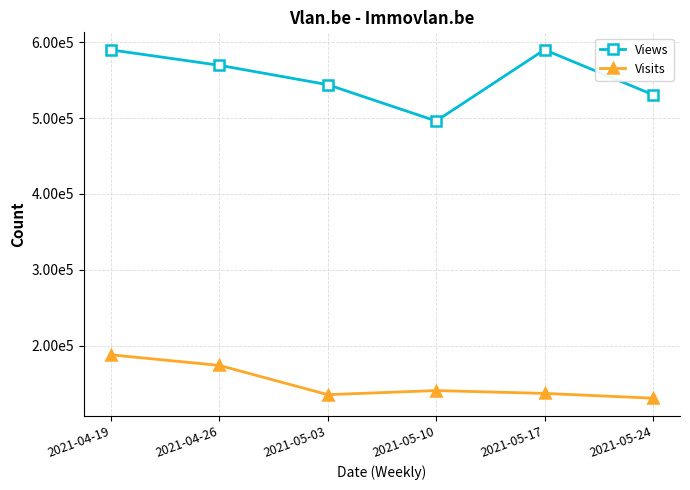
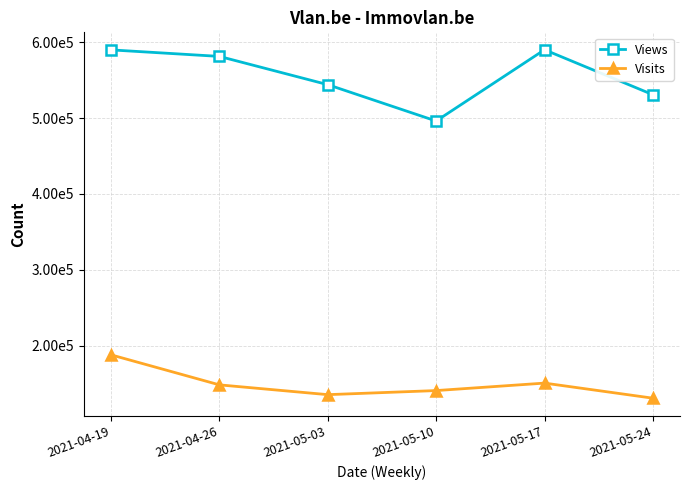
Views, 2021-04-26: 570000 -> 580000
Visits, 2021-04-26: 170000 -> 150000
Visits, 2021-05-17: 140000 -> 150000
